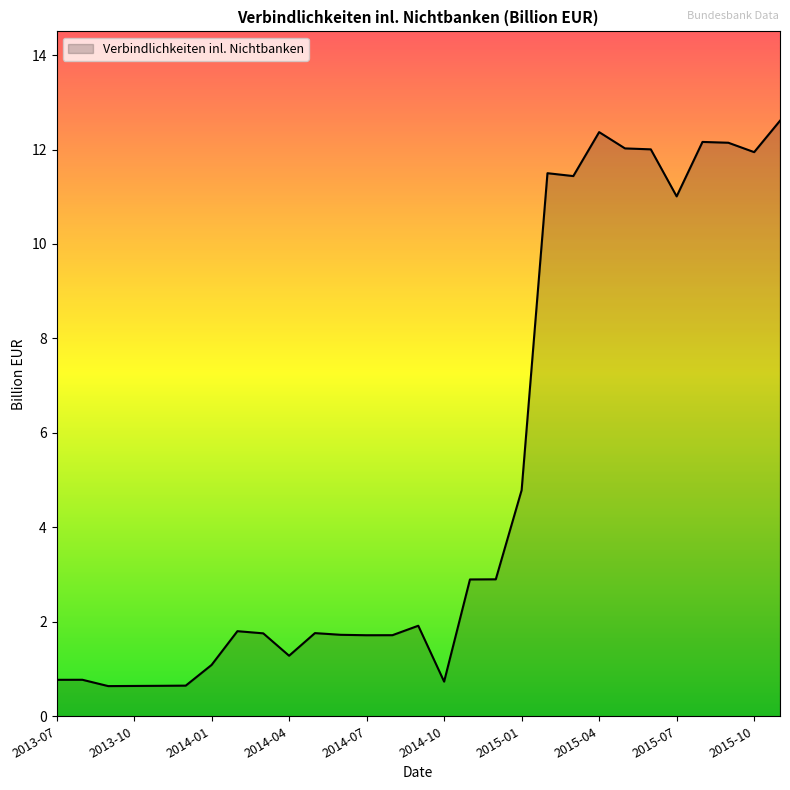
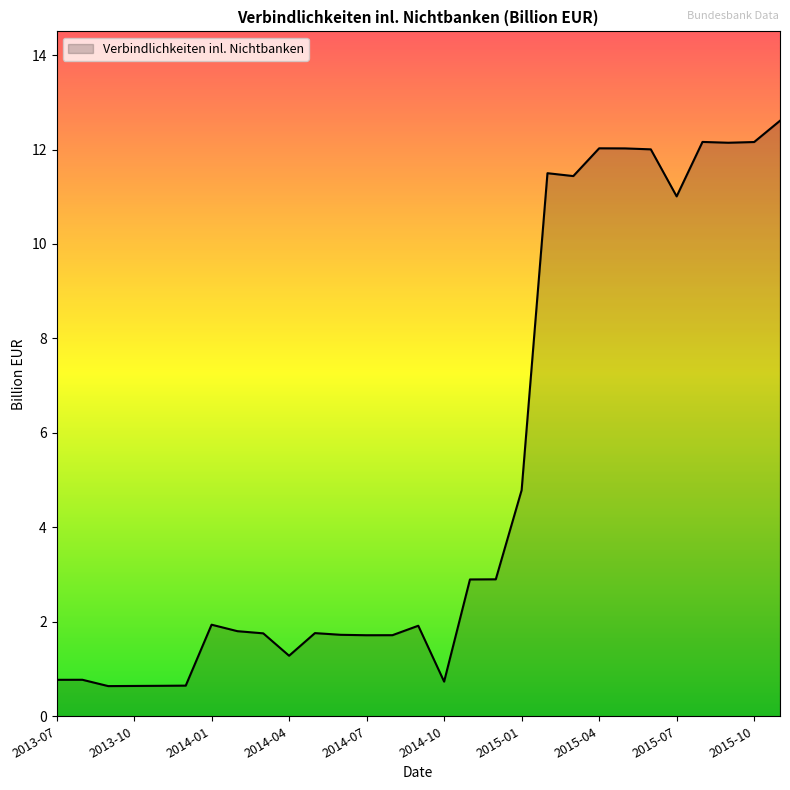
2014-01: 1.1 -> 1.9
2015-04: 12.4 -> 12.0
2015-10: 11.9 -> 12.2
